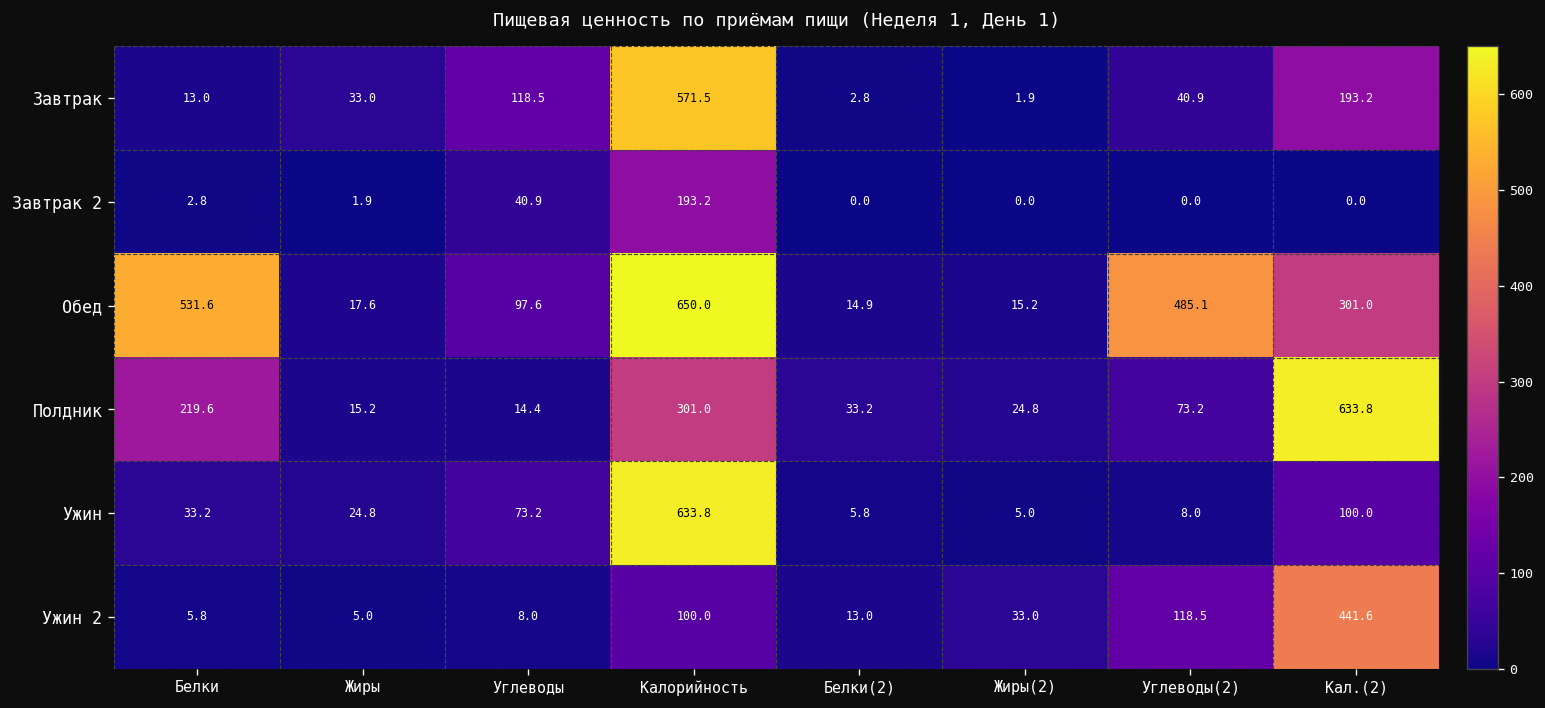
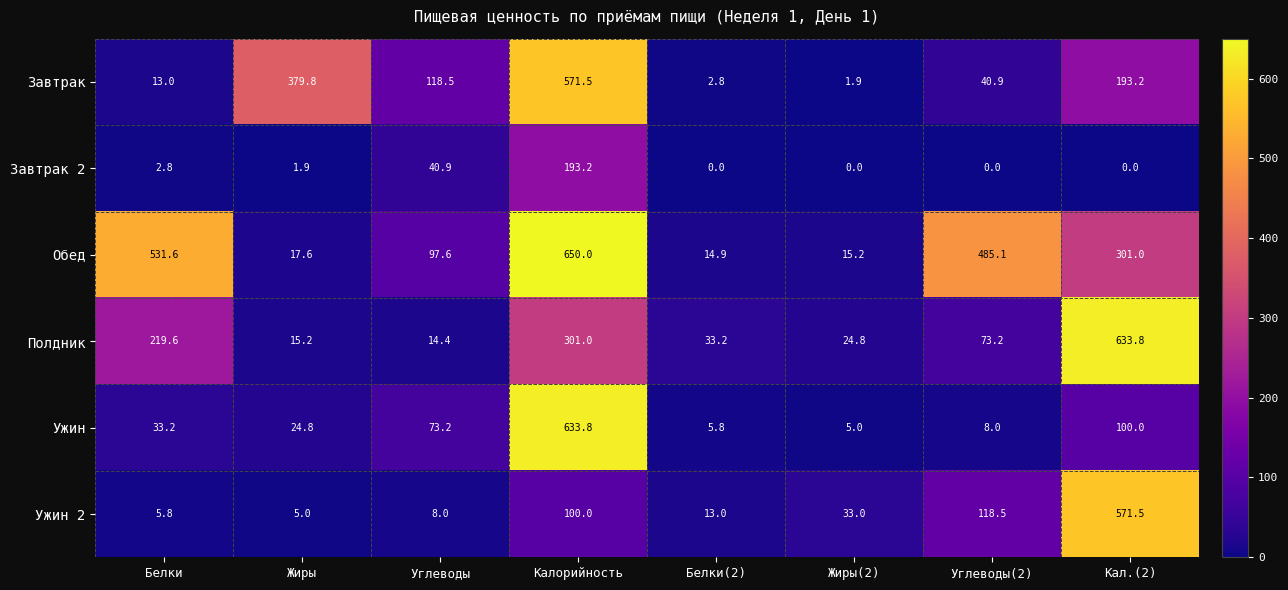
Завтрак, Жиры: 33.0 -> 379.8
Ужин 2, Кал.(2): 441.6 -> 571.5
